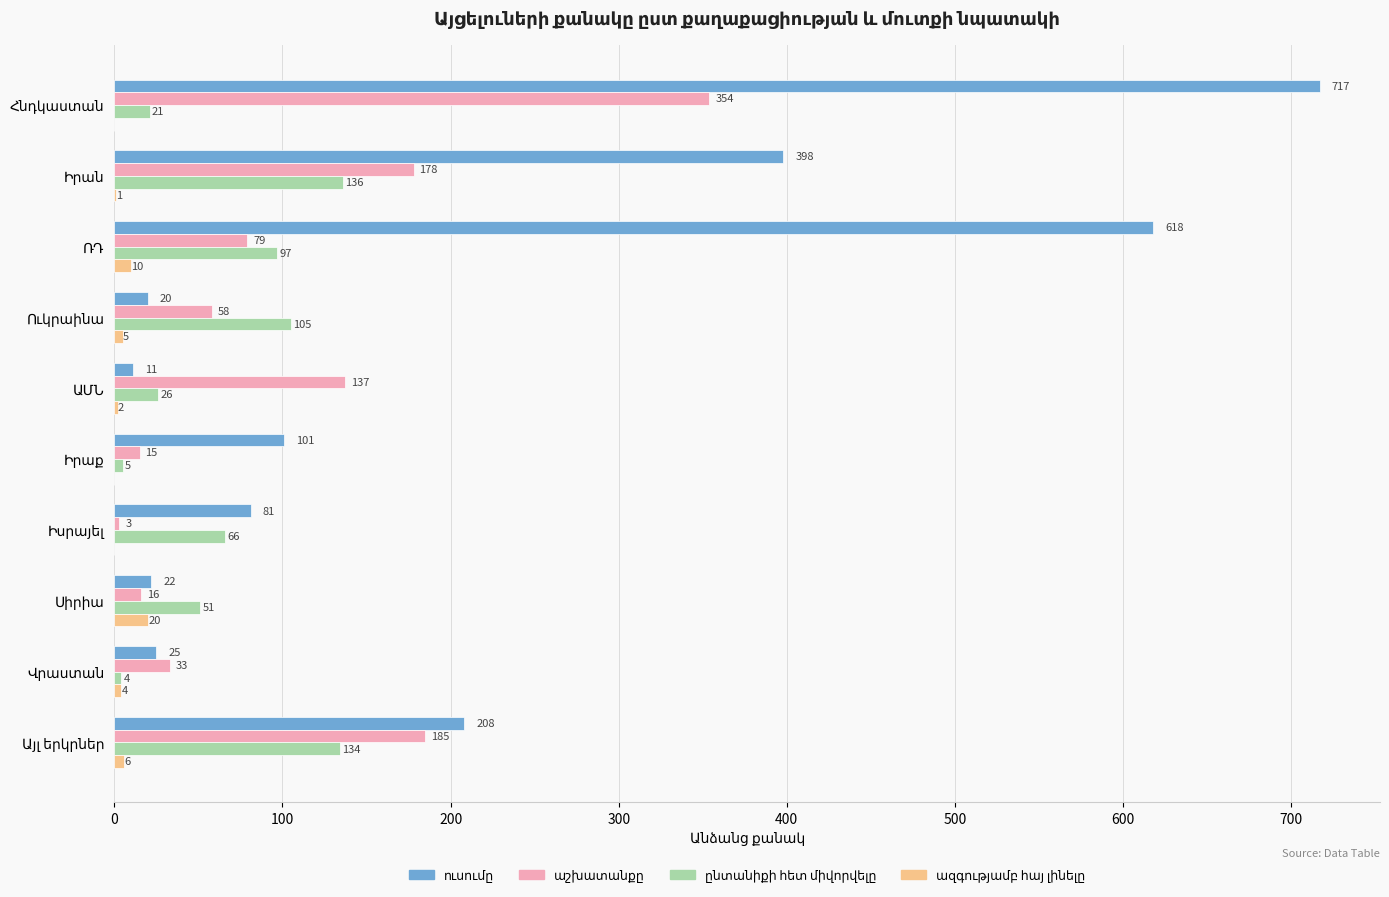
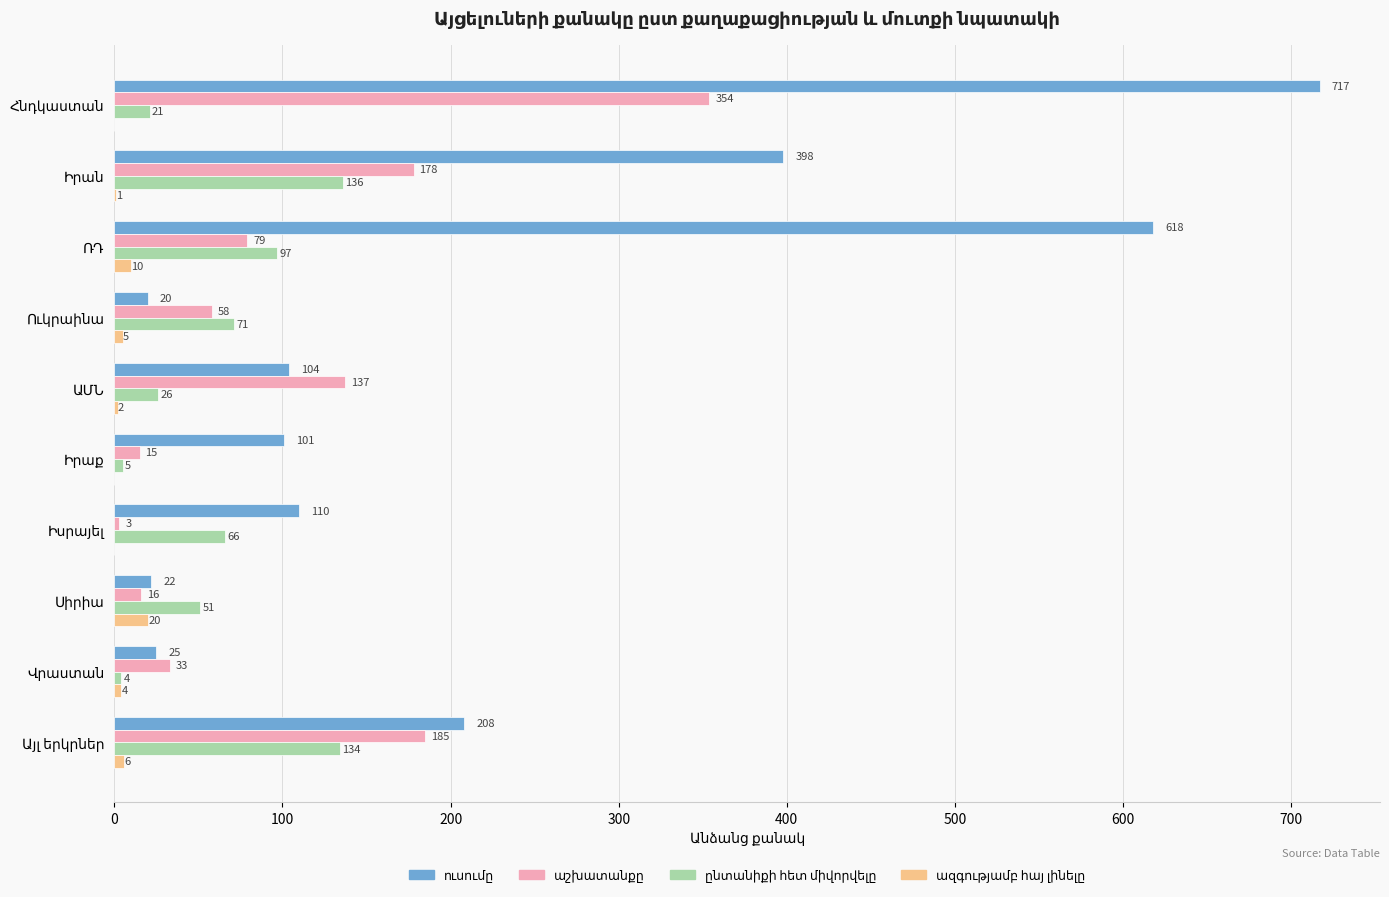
ընտանիքի հետ միվորվելը, Ուկրաինա: 105 -> 71
ուսումը, ԱՄՆ: 11 -> 104
ուսումը, Իսրայել: 81 -> 110
